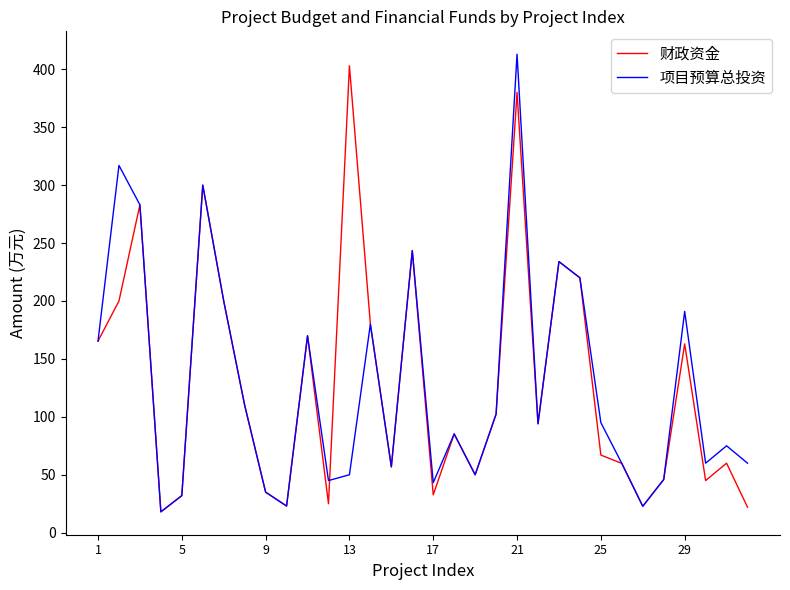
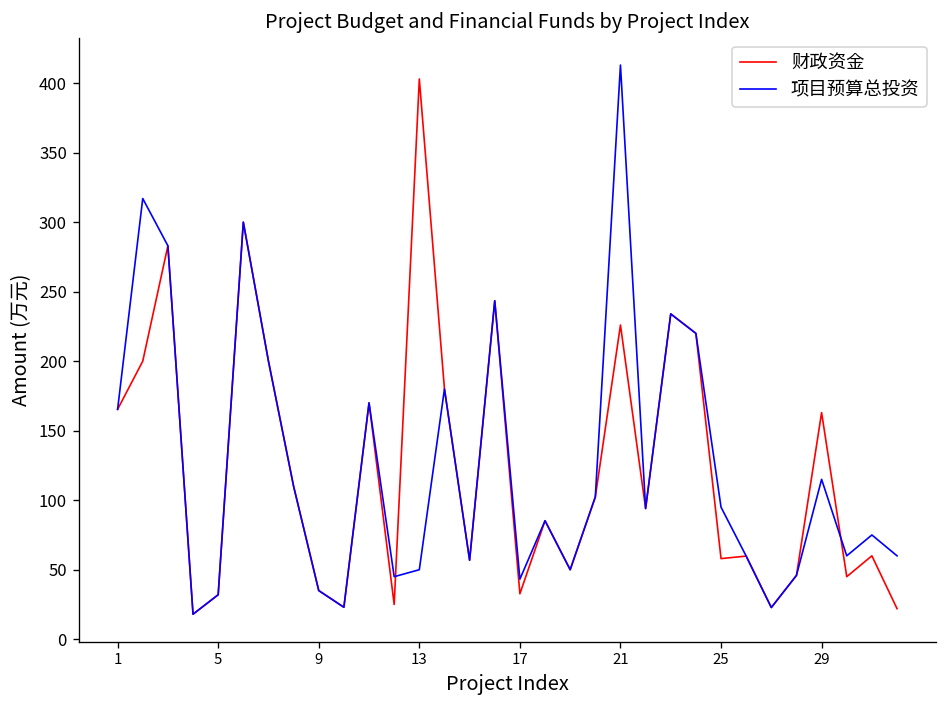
财政资金, 21: 380 -> 226
财政资金, 25: 67 -> 58
项目预算总投资, 29: 191 -> 115
